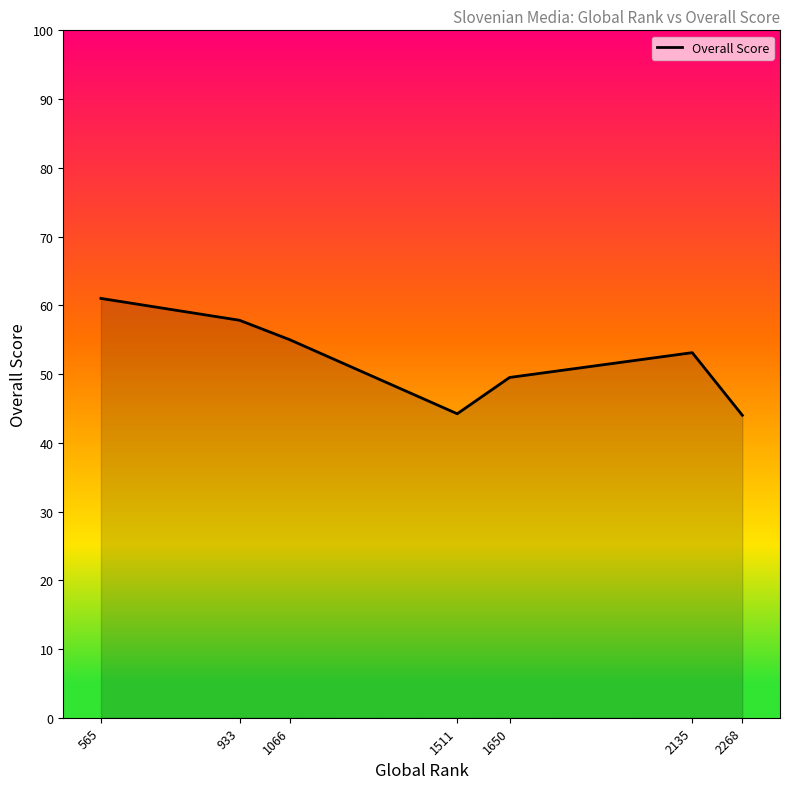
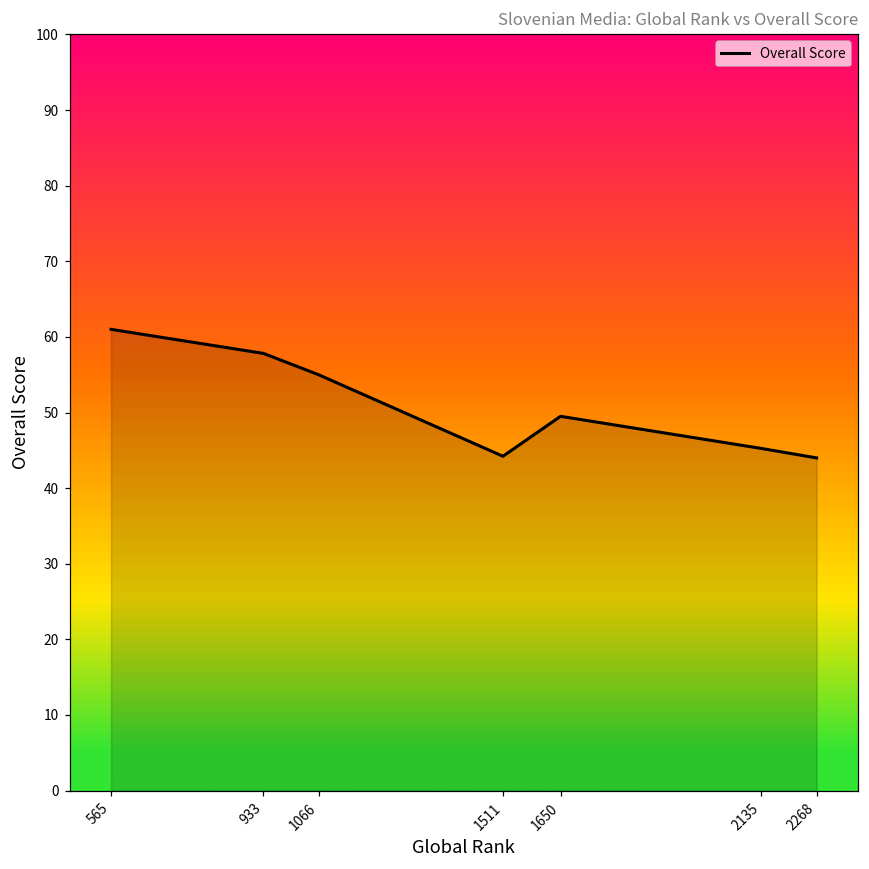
2135: 53 -> 45
